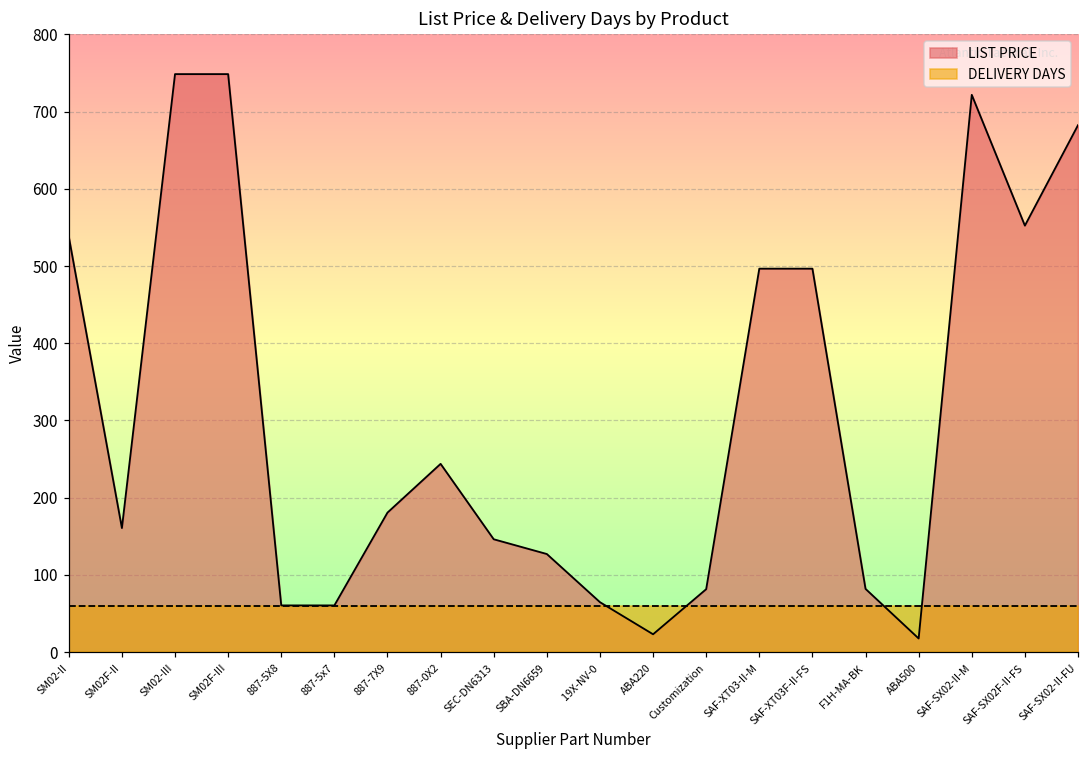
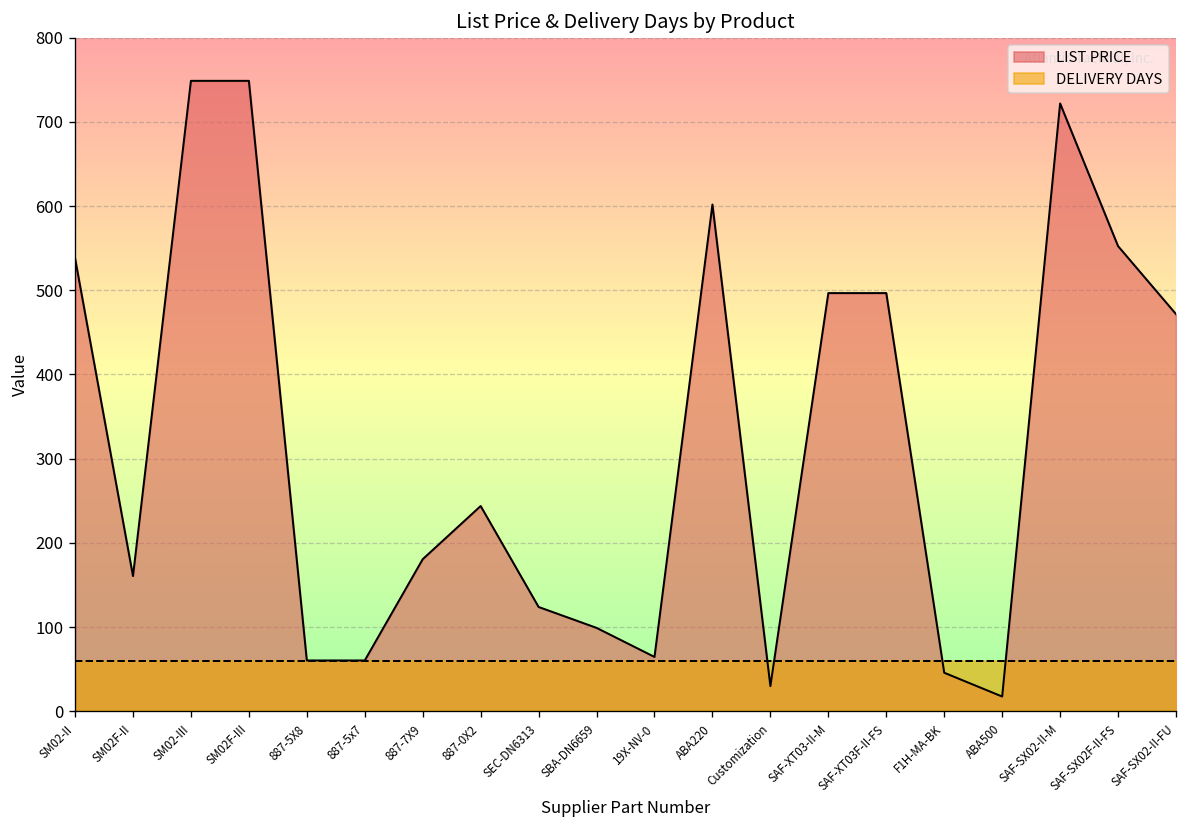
LIST PRICE, SEC-DN6313: 150 -> 120
LIST PRICE, SBA-DN6659: 130 -> 100
LIST PRICE, ABA220: 20 -> 600
LIST PRICE, Customization: 80 -> 30
LIST PRICE, F1H-MA-BK: 80 -> 50
LIST PRICE, SAF-SX02-II-FU: 680 -> 470
